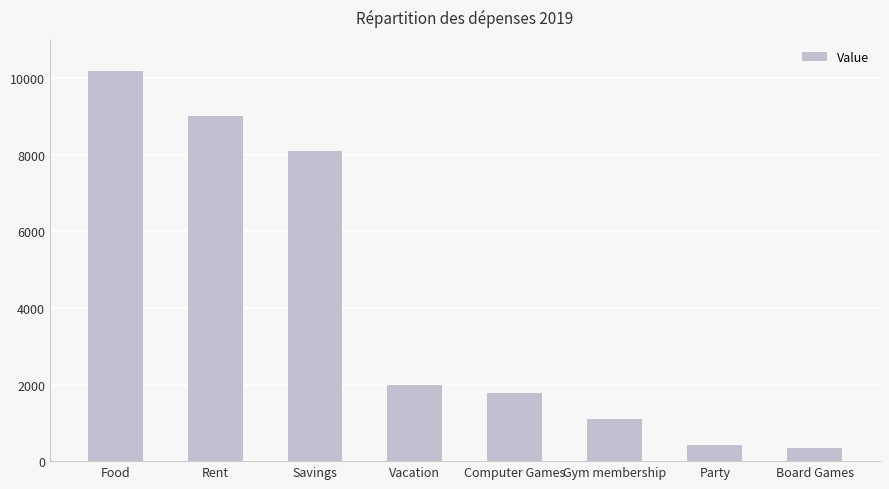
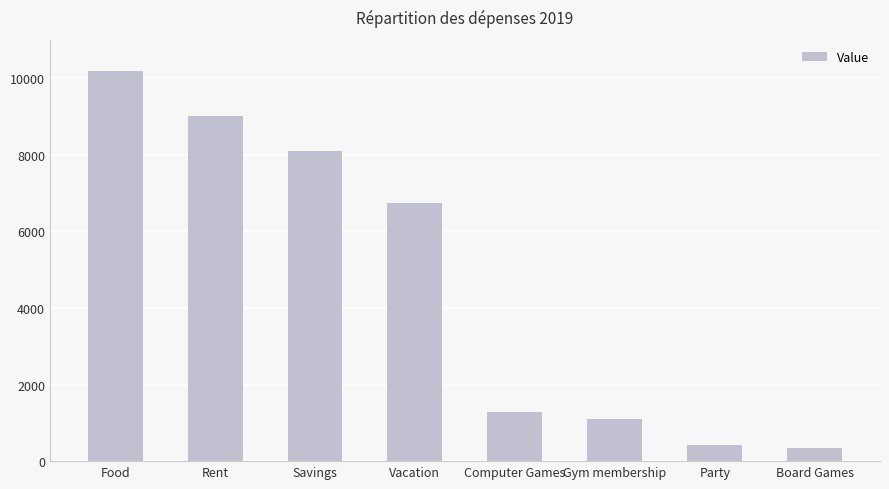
Vacation: 2000 -> 6700
Computer Games: 1800 -> 1300
